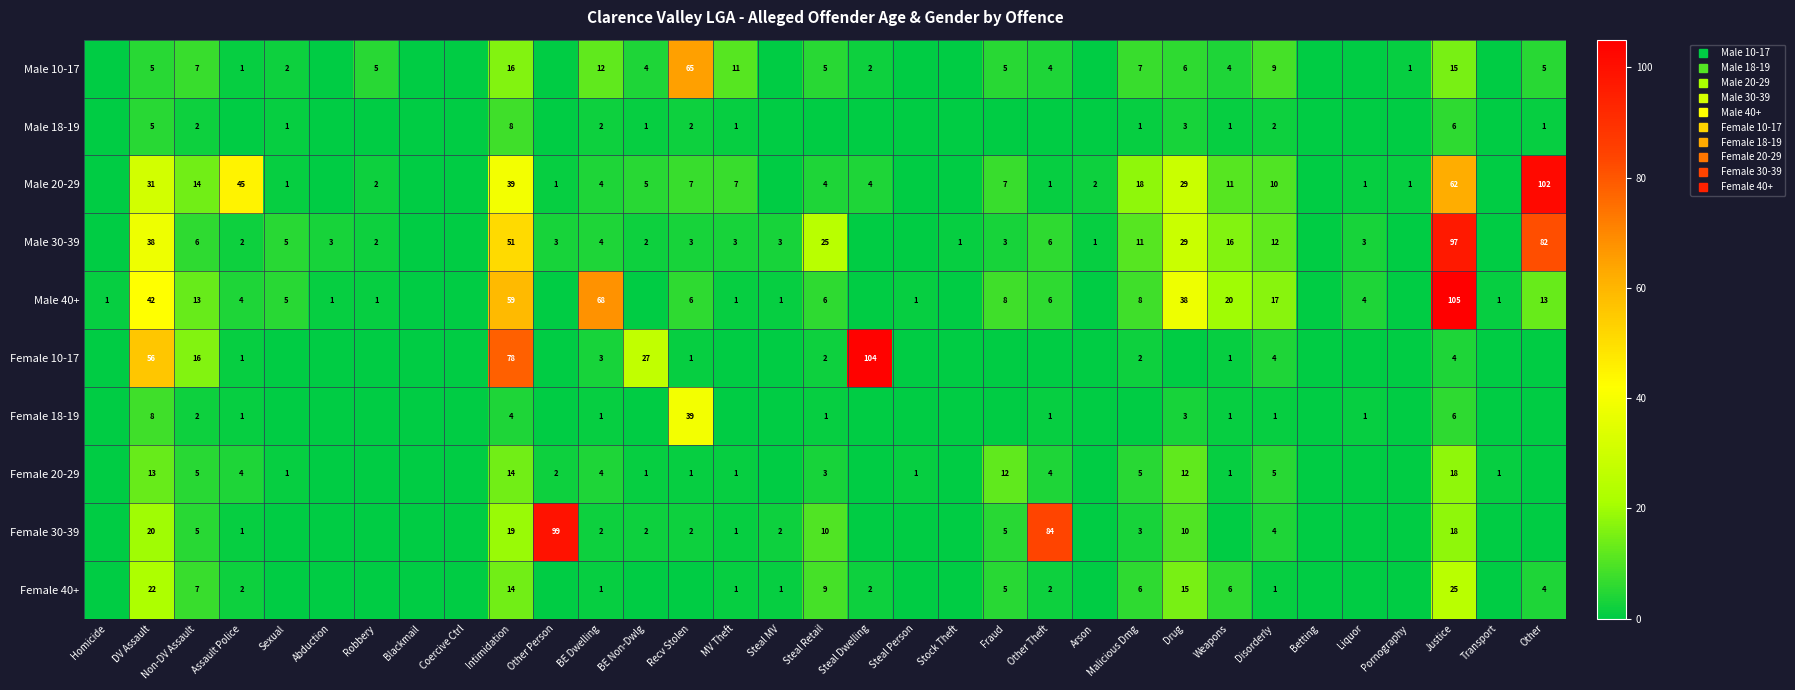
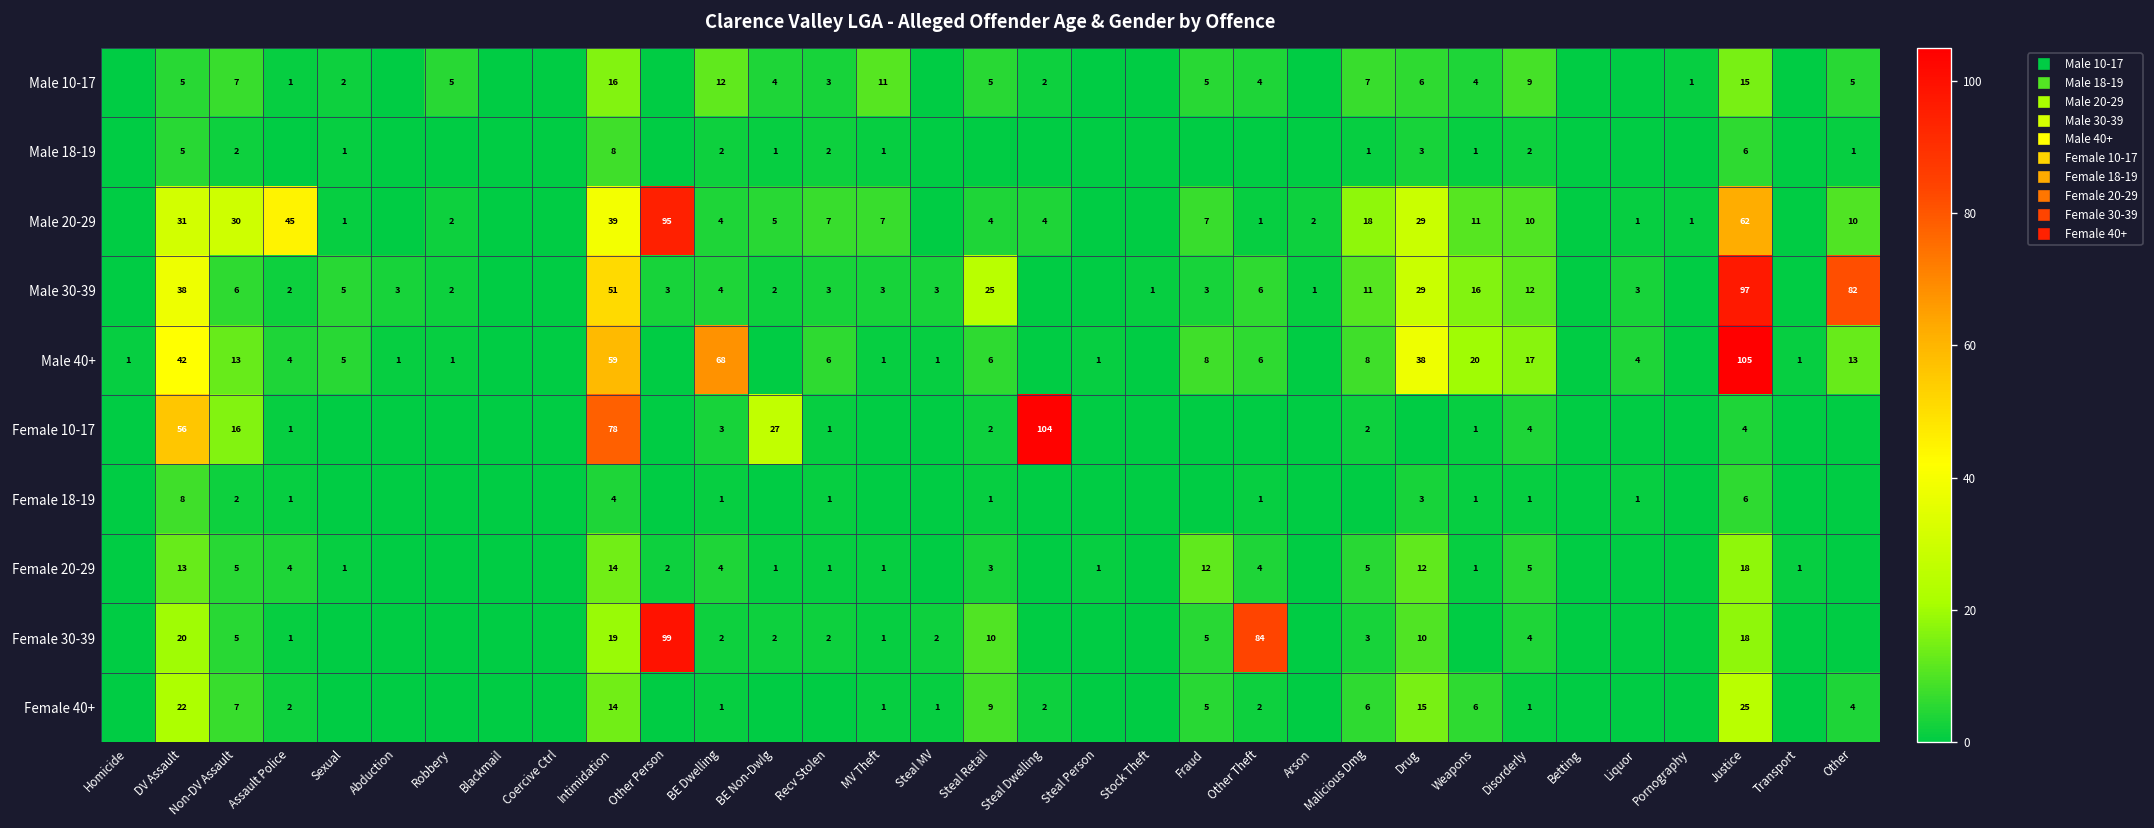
Male 10-17, Recv Stolen: 65 -> 3
Male 20-29, Non-DV Assault: 14 -> 30
Male 20-29, Other Person: 1 -> 95
Male 20-29, Other: 102 -> 10
Female 18-19, Recv Stolen: 39 -> 1
